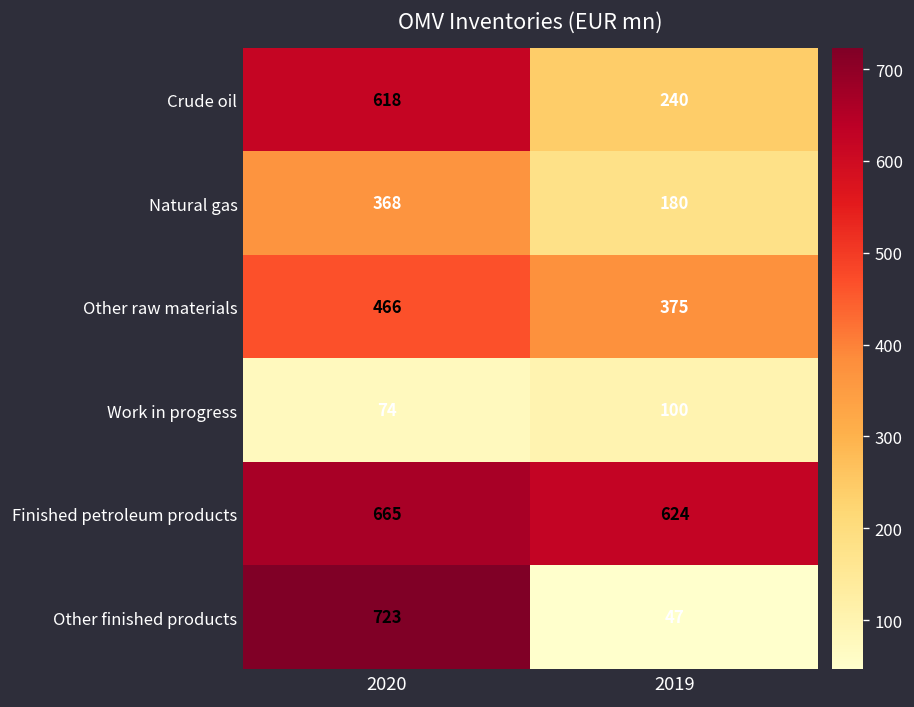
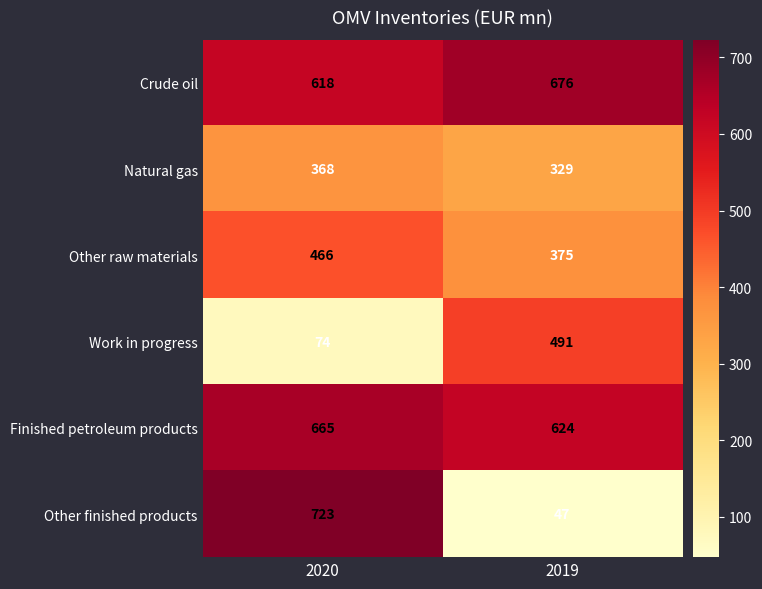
Crude oil, 2019: 240 -> 676
Natural gas, 2019: 180 -> 329
Work in progress, 2019: 100 -> 491
